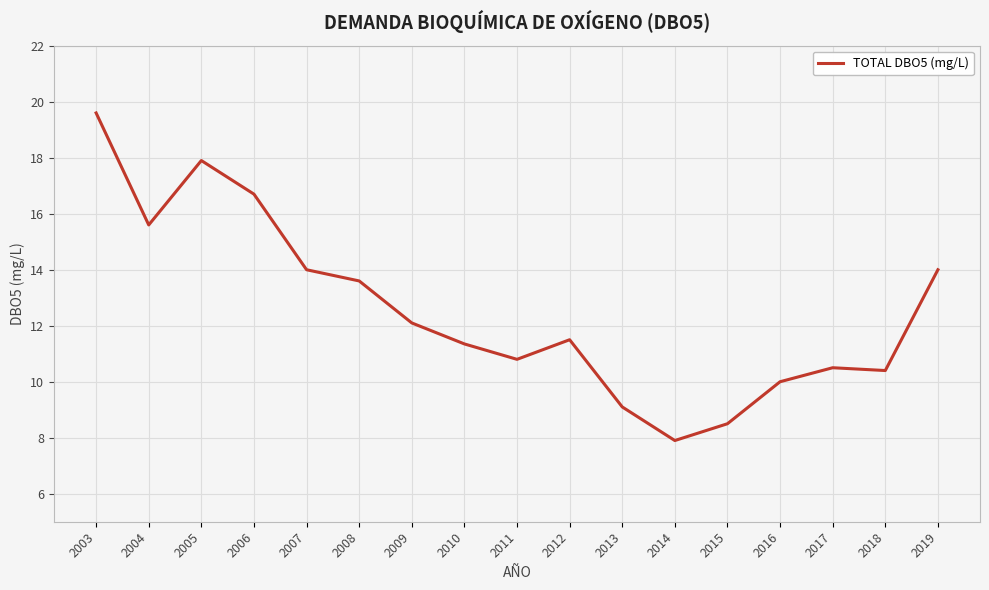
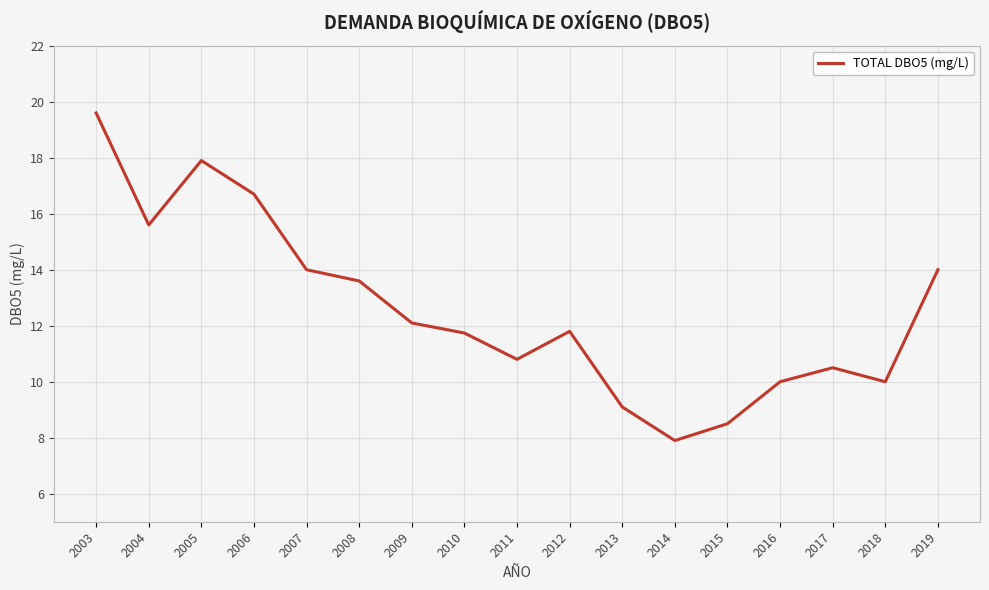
2010: 11.4 -> 11.7
2012: 11.5 -> 11.8
2018: 10.4 -> 10.0
